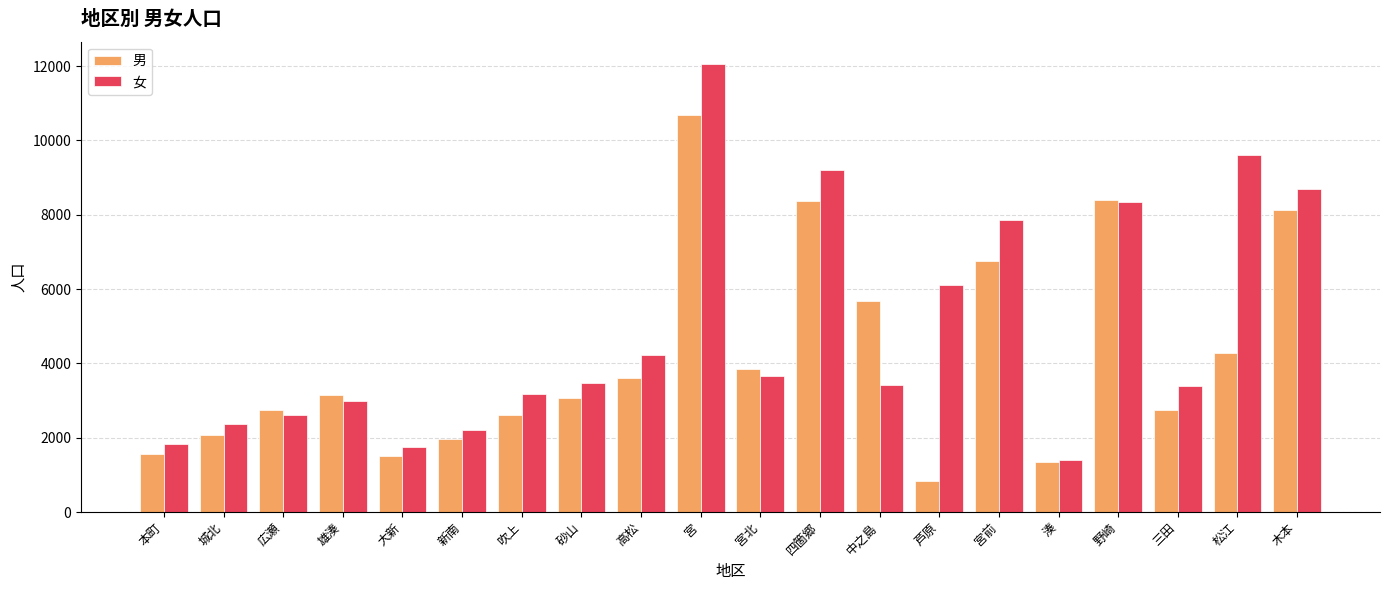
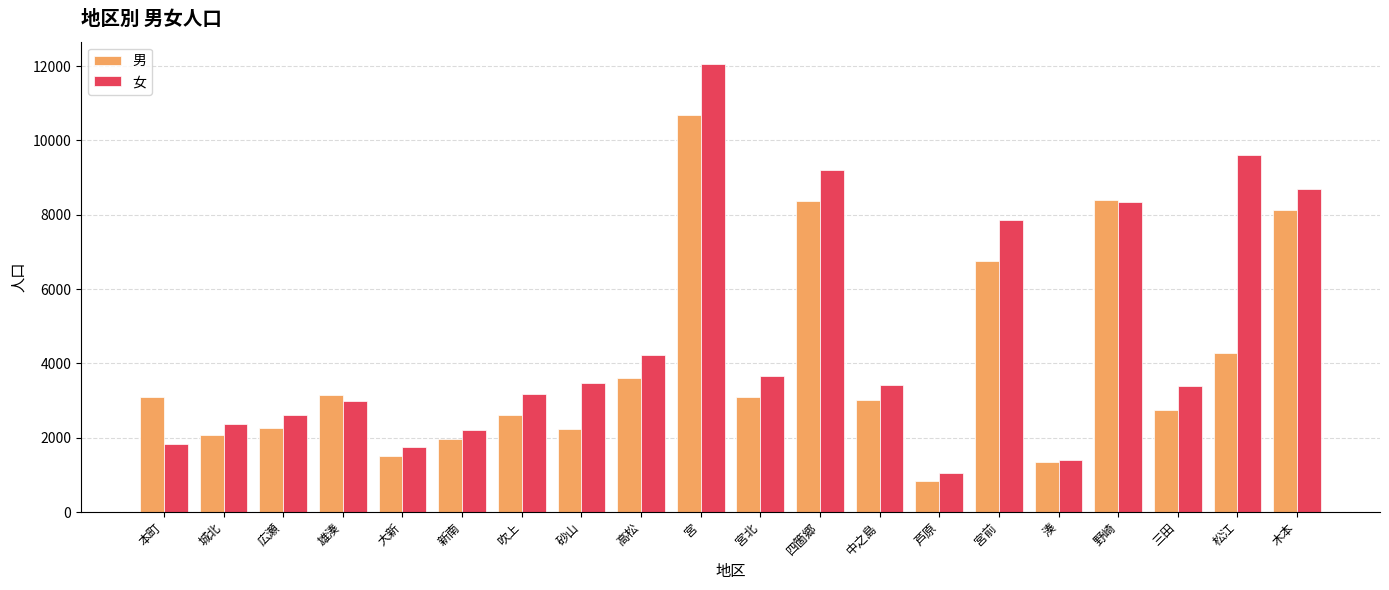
男, 本町: 1600 -> 3100
男, 広瀬: 2800 -> 2200
男, 砂山: 3100 -> 2200
男, 宮北: 3800 -> 3100
男, 中之島: 5700 -> 3000
女, 芦原: 6100 -> 1100
